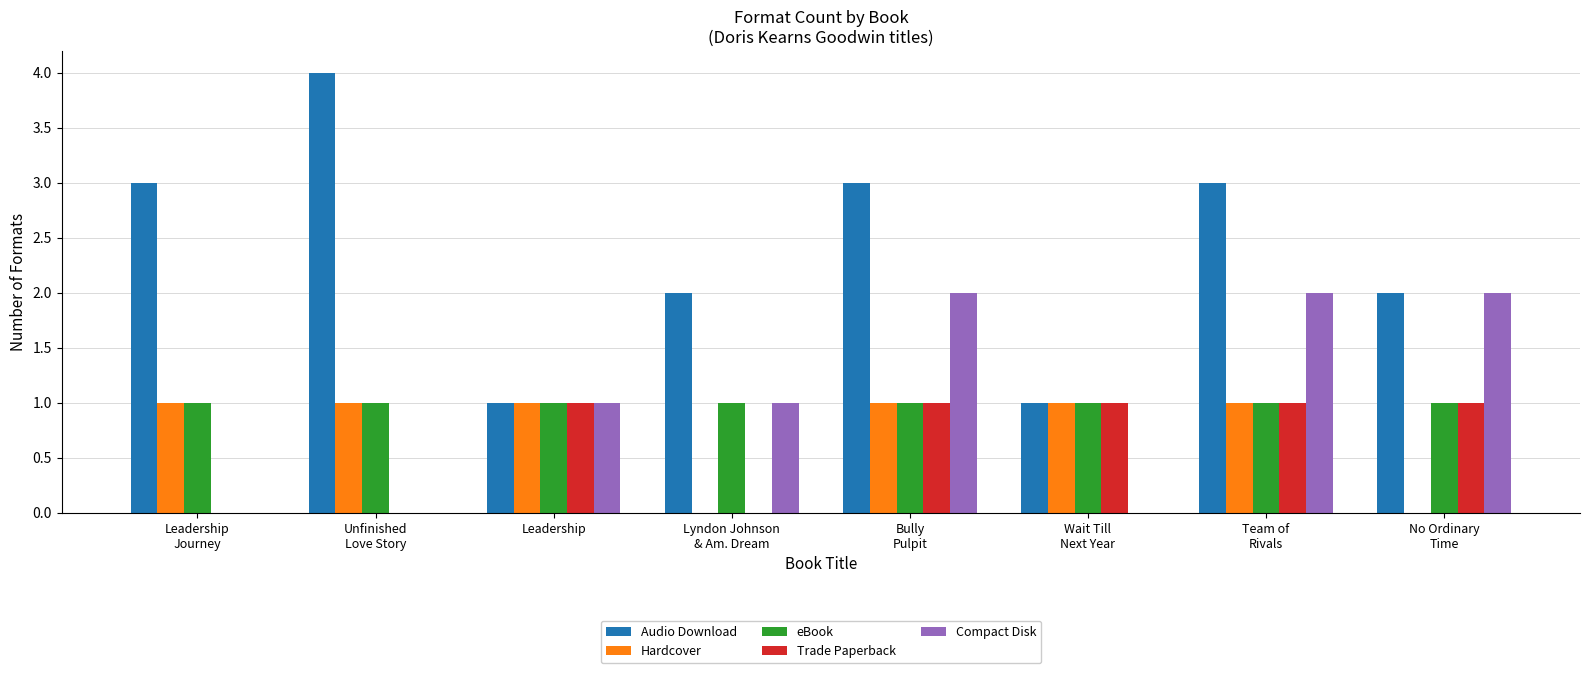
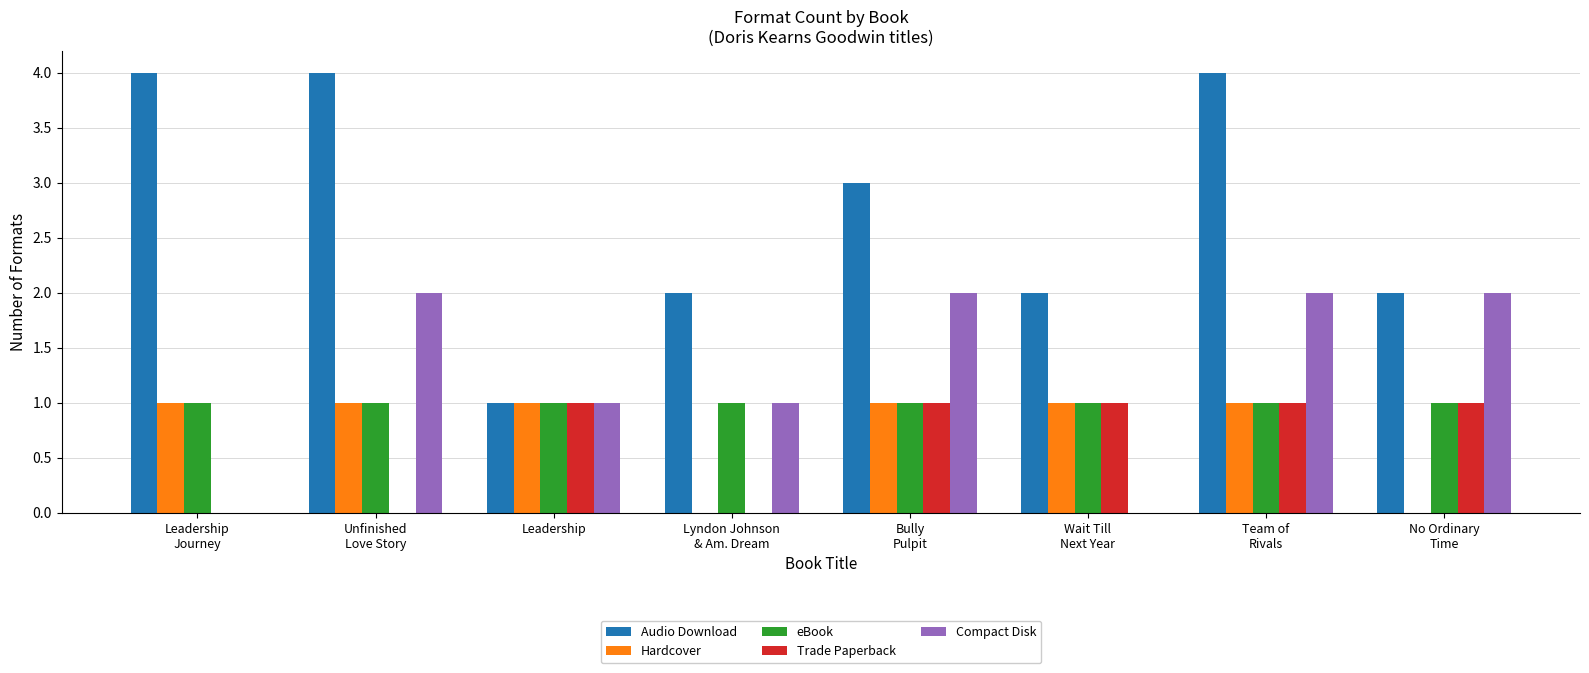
Audio Download, Leadership Journey: 3 -> 4
Compact Disk, Unfinished Love Story: 0 -> 2
Audio Download, Wait Till Next Year: 1 -> 2
Audio Download, Team of Rivals: 3 -> 4
